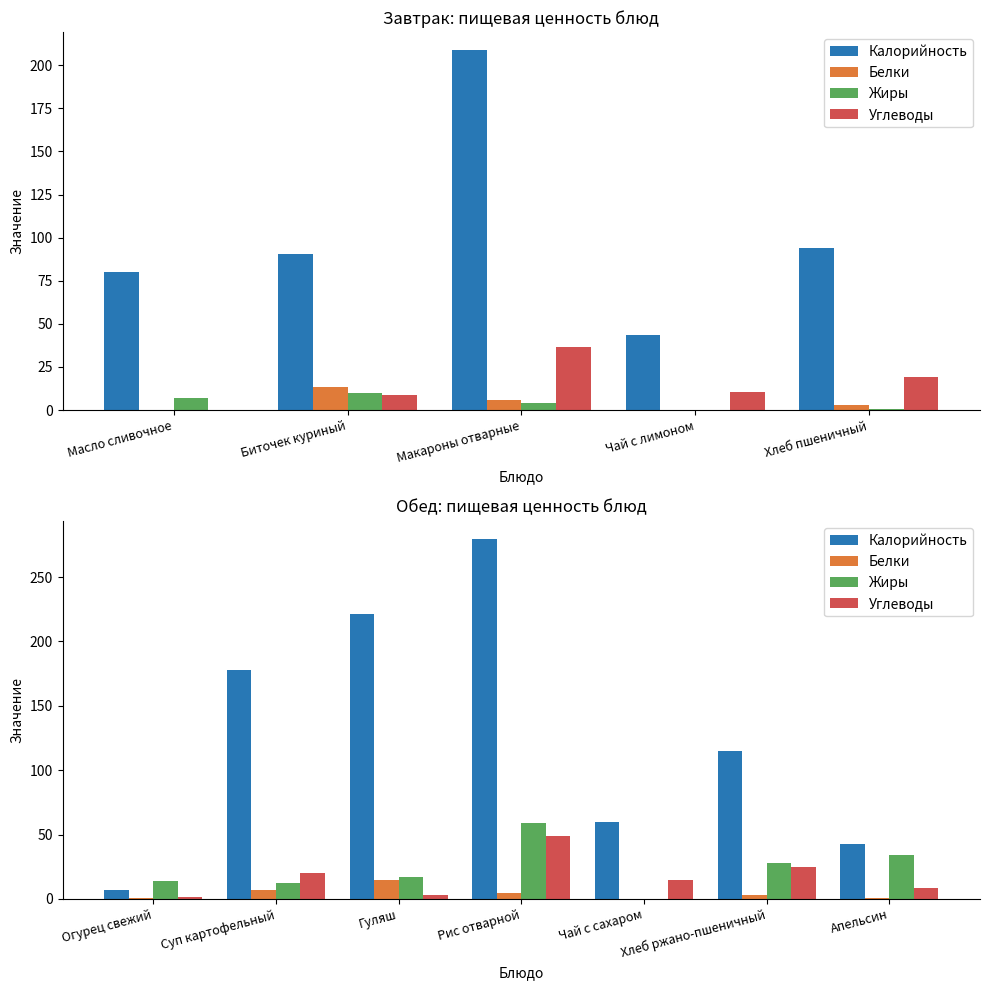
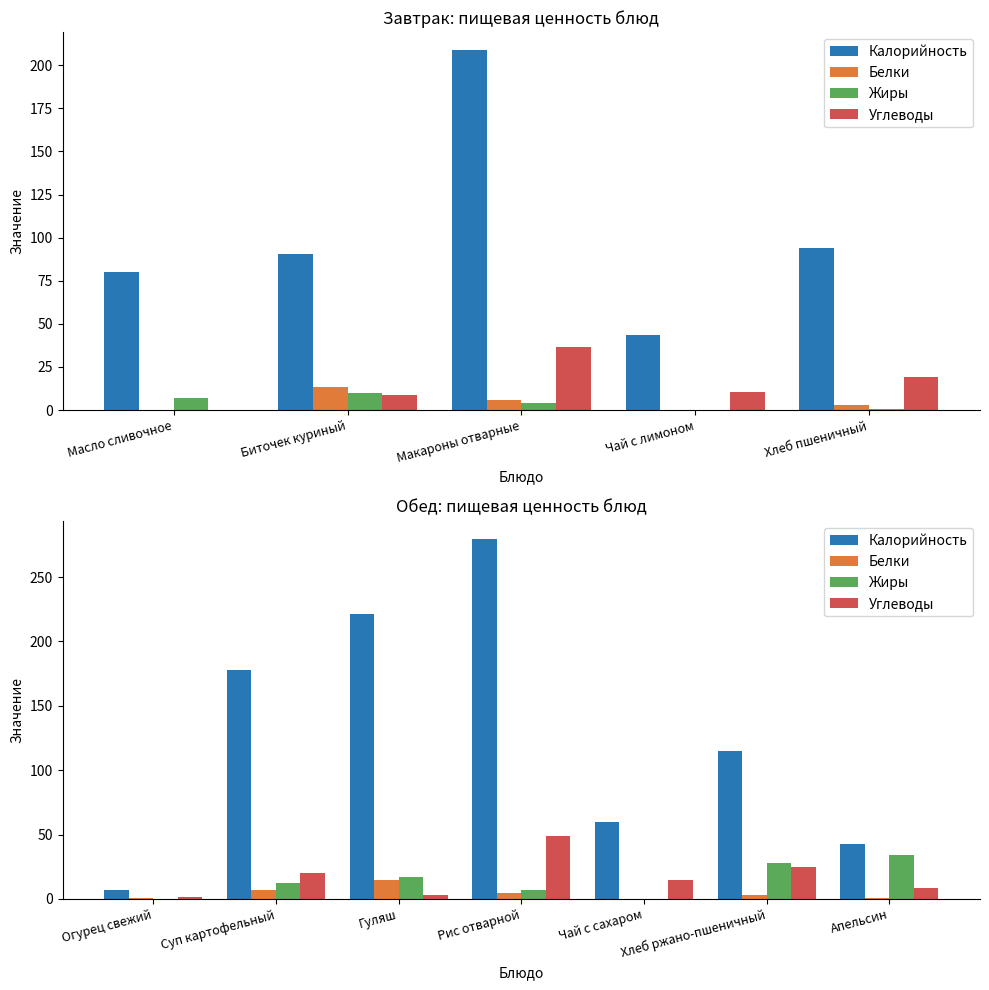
Обед: пищевая ценность блюд, Жиры, Огурец свежий: 14 -> 0
Обед: пищевая ценность блюд, Жиры, Рис отварной: 59 -> 7
